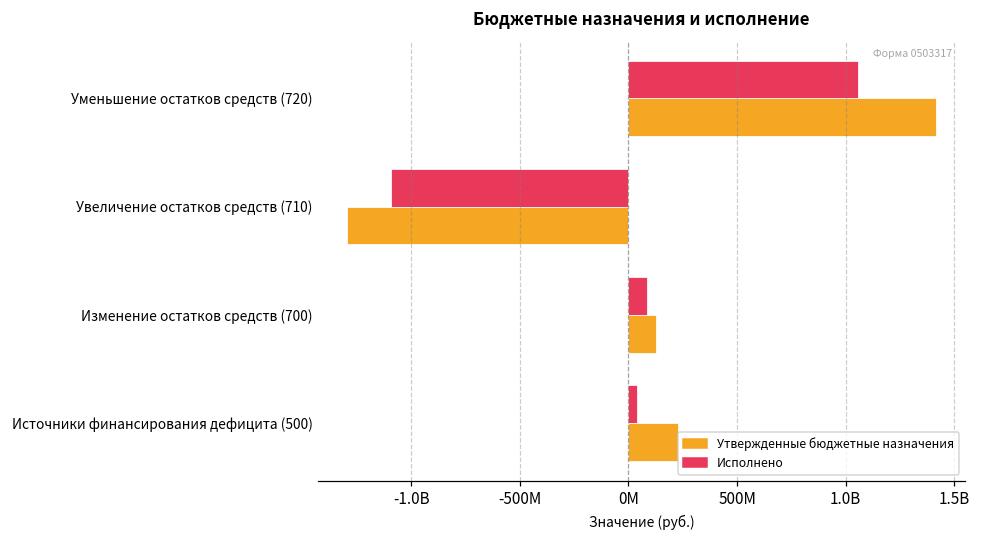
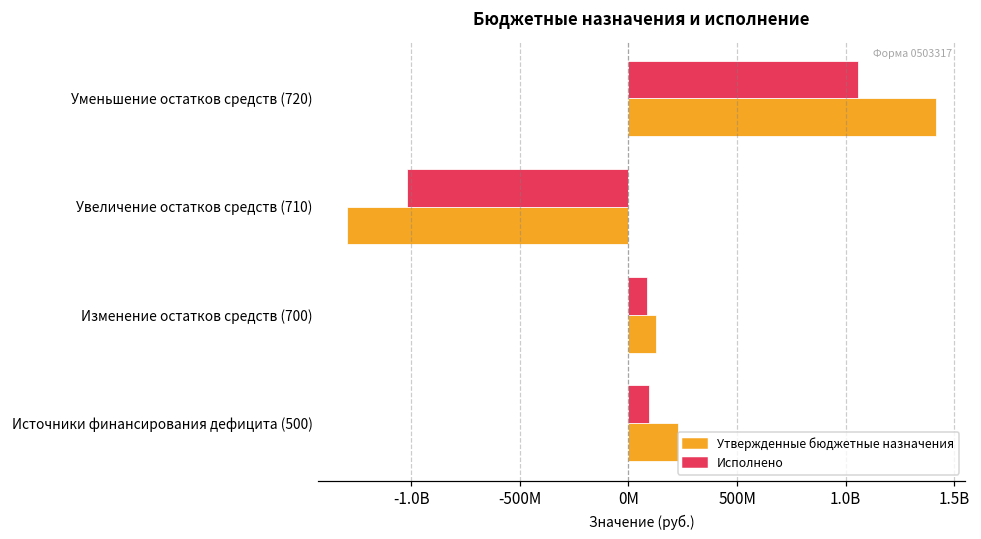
Исполнено, Увеличение остатков средств (710): -1090000000 -> -1020000000
Исполнено, Источники финансирования дефицита (500): 40000000 -> 90000000
